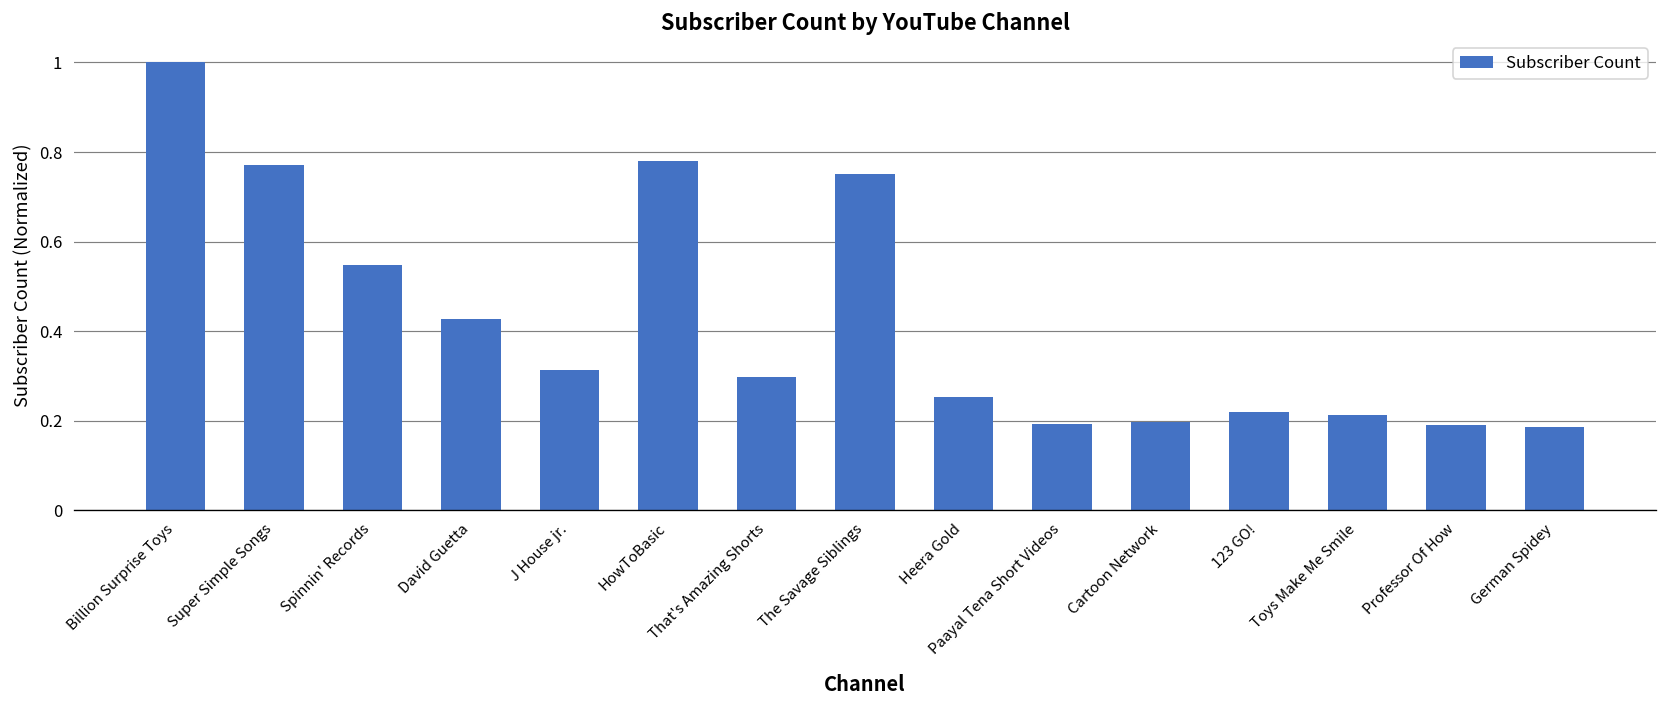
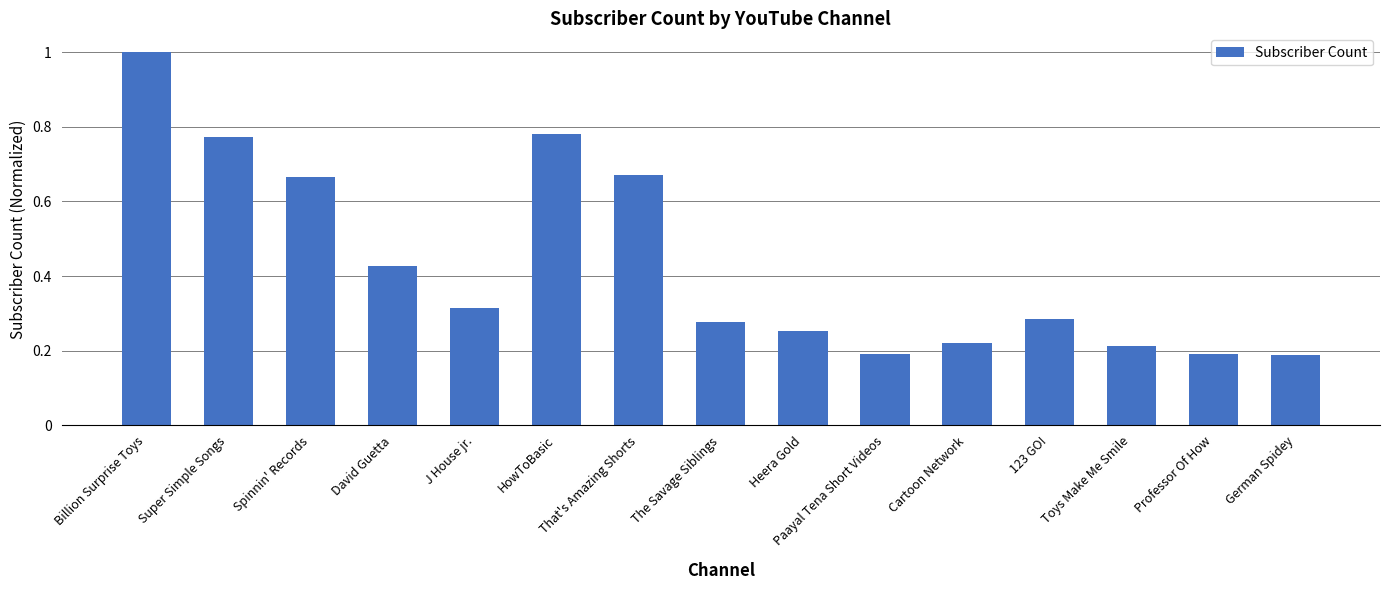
Spinnin' Records: 0.55 -> 0.66
That's Amazing Shorts: 0.30 -> 0.67
The Savage Siblings: 0.75 -> 0.28
Cartoon Network: 0.20 -> 0.22
123 GO!: 0.22 -> 0.29
